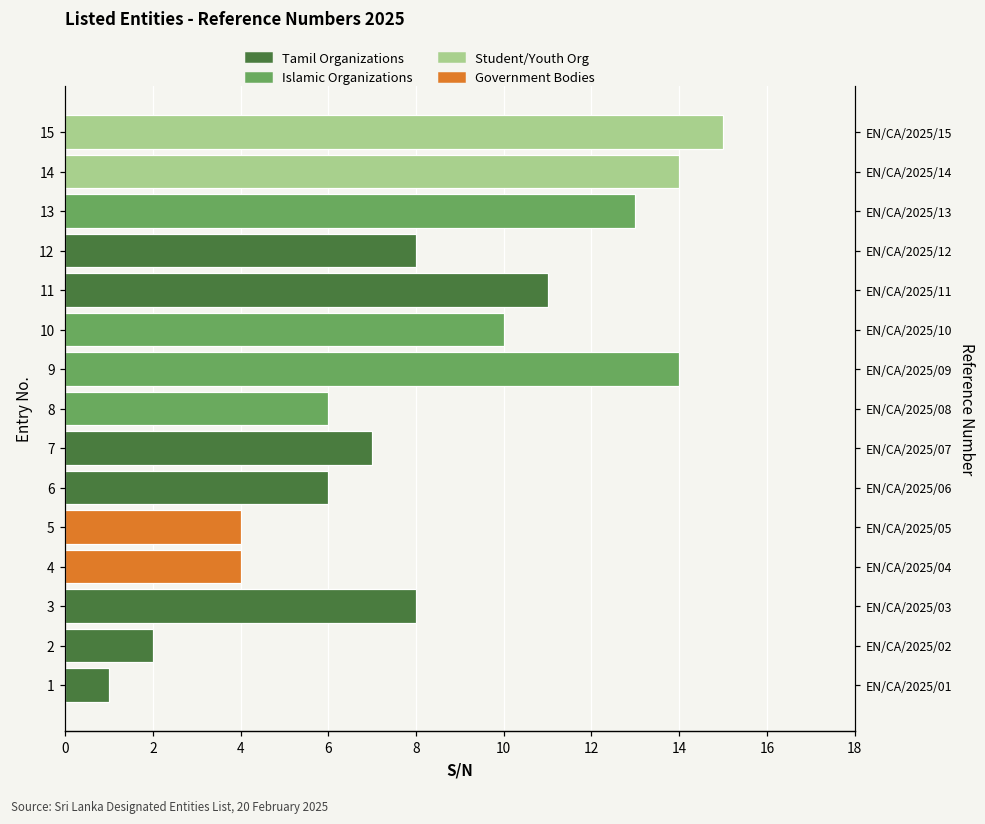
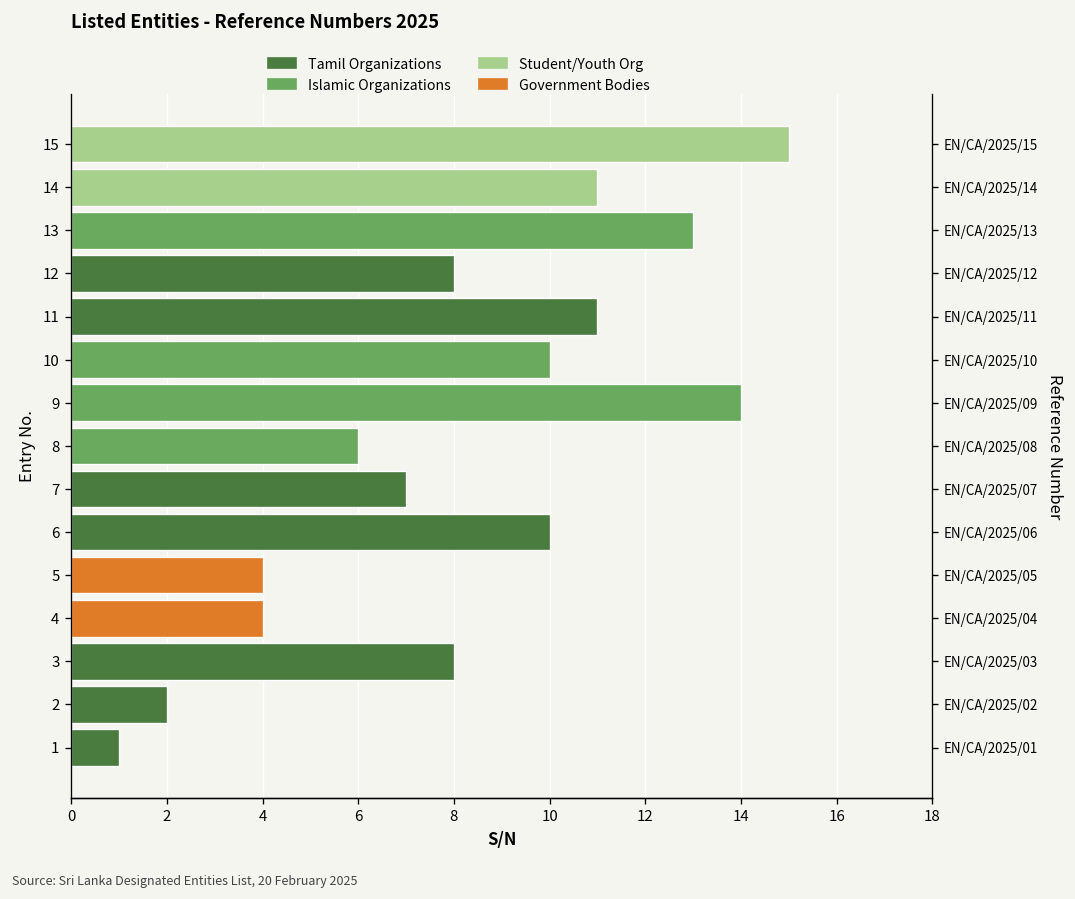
14: 14 -> 11
6: 6 -> 10
